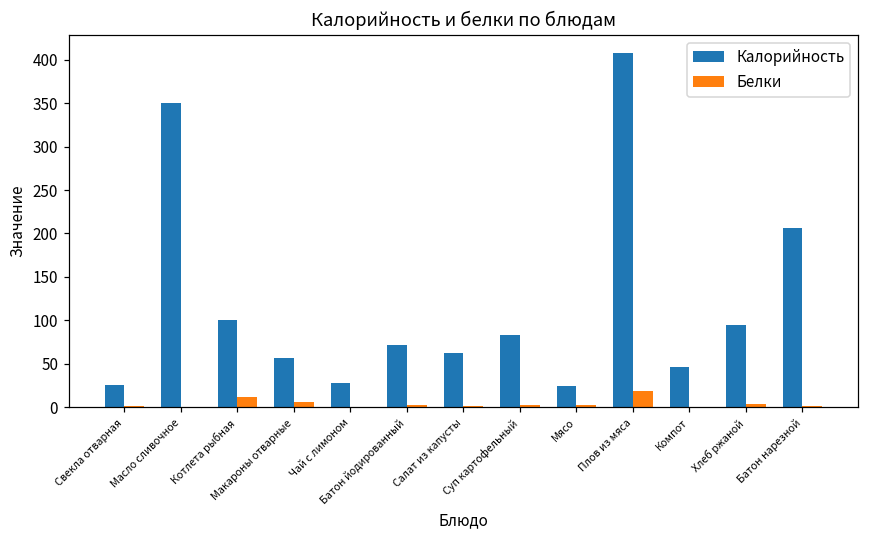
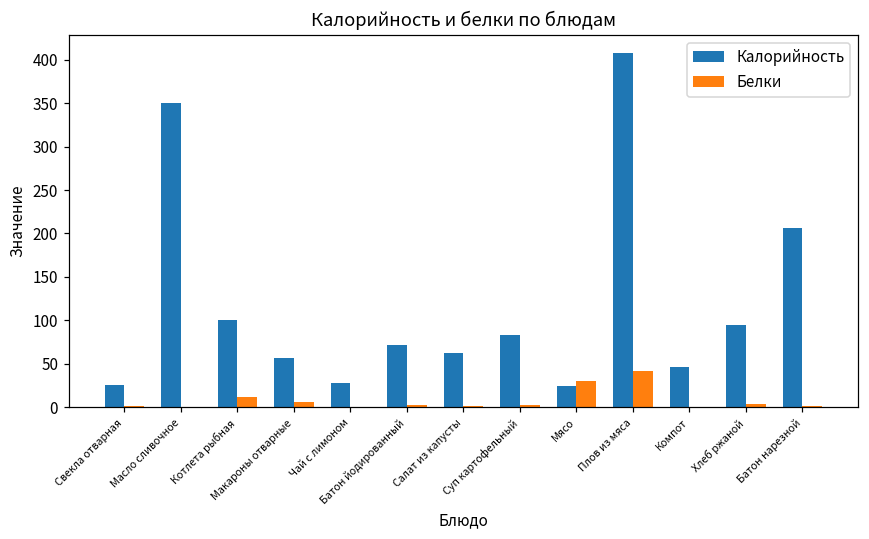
Белки, Мясо: 0 -> 30
Белки, Плов из мяса: 20 -> 40
